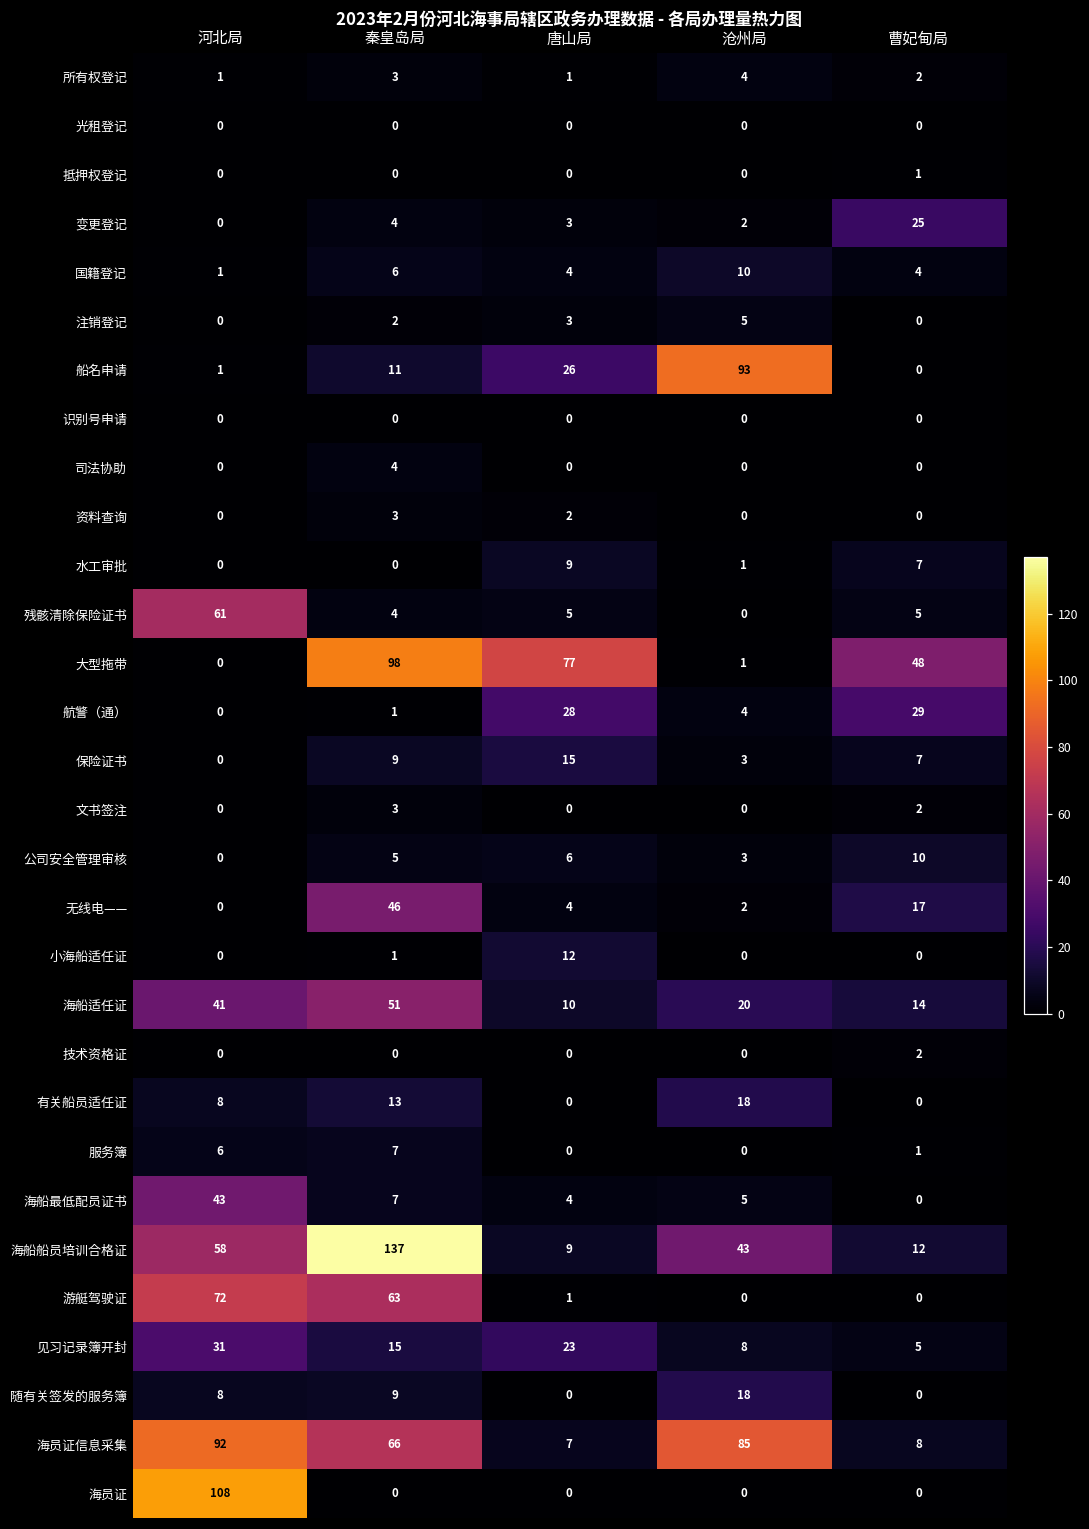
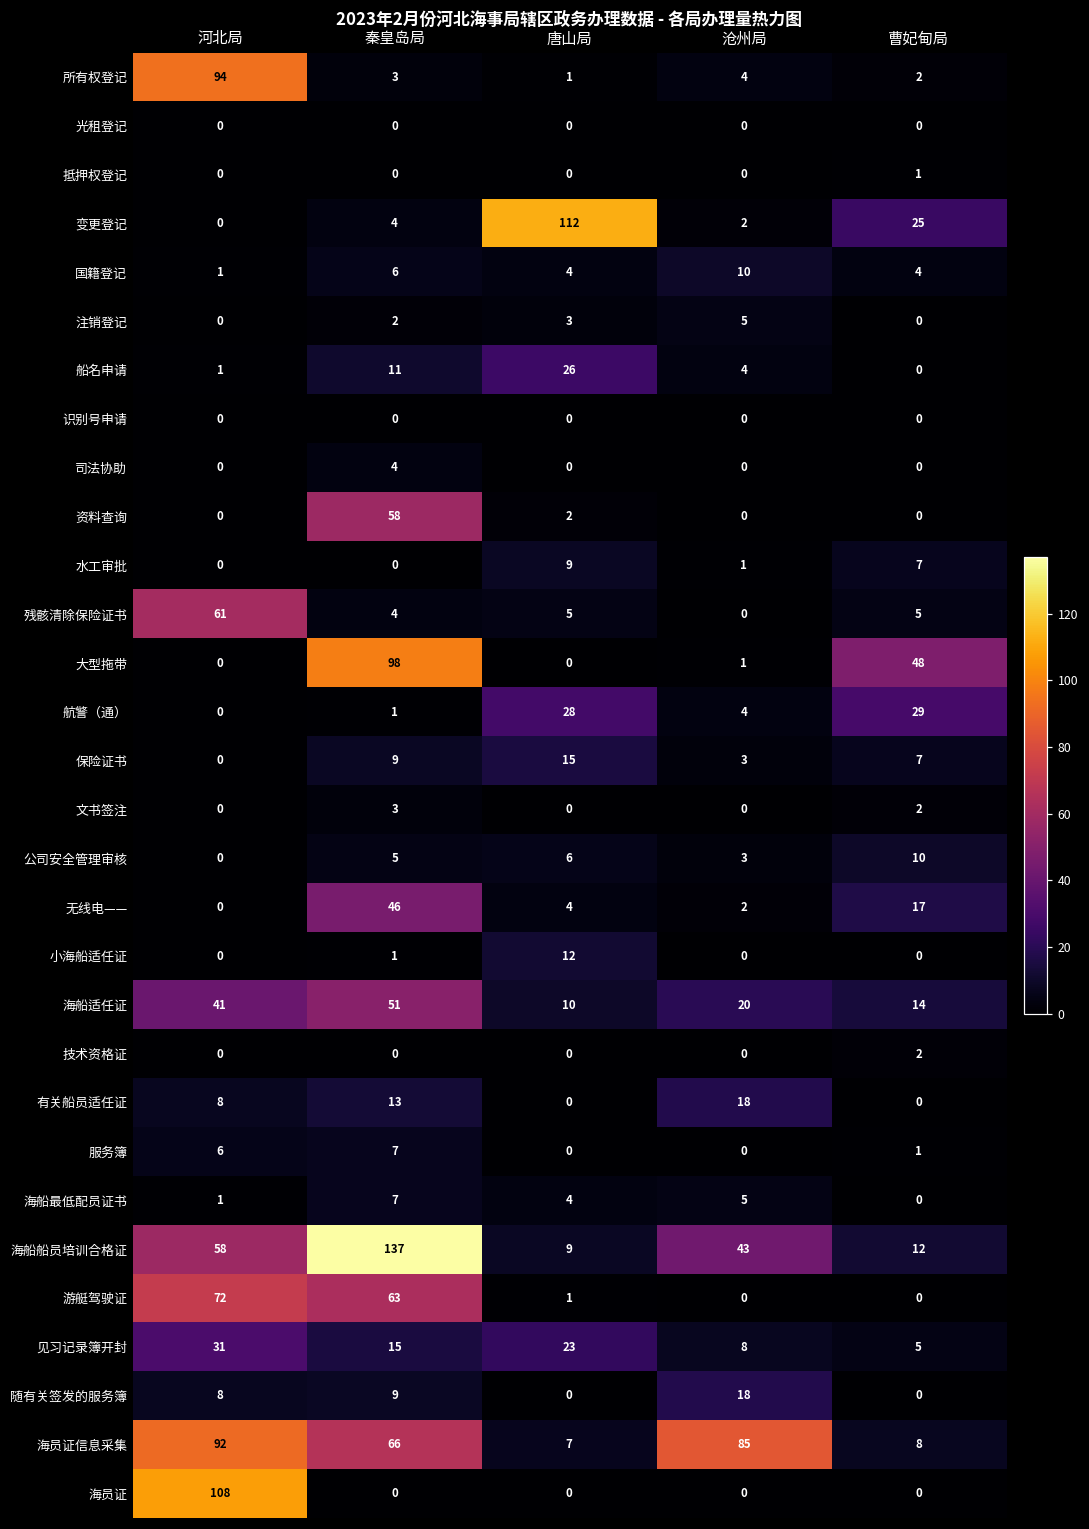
所有权登记, 河北局: 1 -> 94
变更登记, 唐山局: 3 -> 112
船名申请, 沧州局: 93 -> 4
资料查询, 秦皇岛局: 3 -> 58
大型拖带, 唐山局: 77 -> 0
海船最低配员证书, 河北局: 43 -> 1
